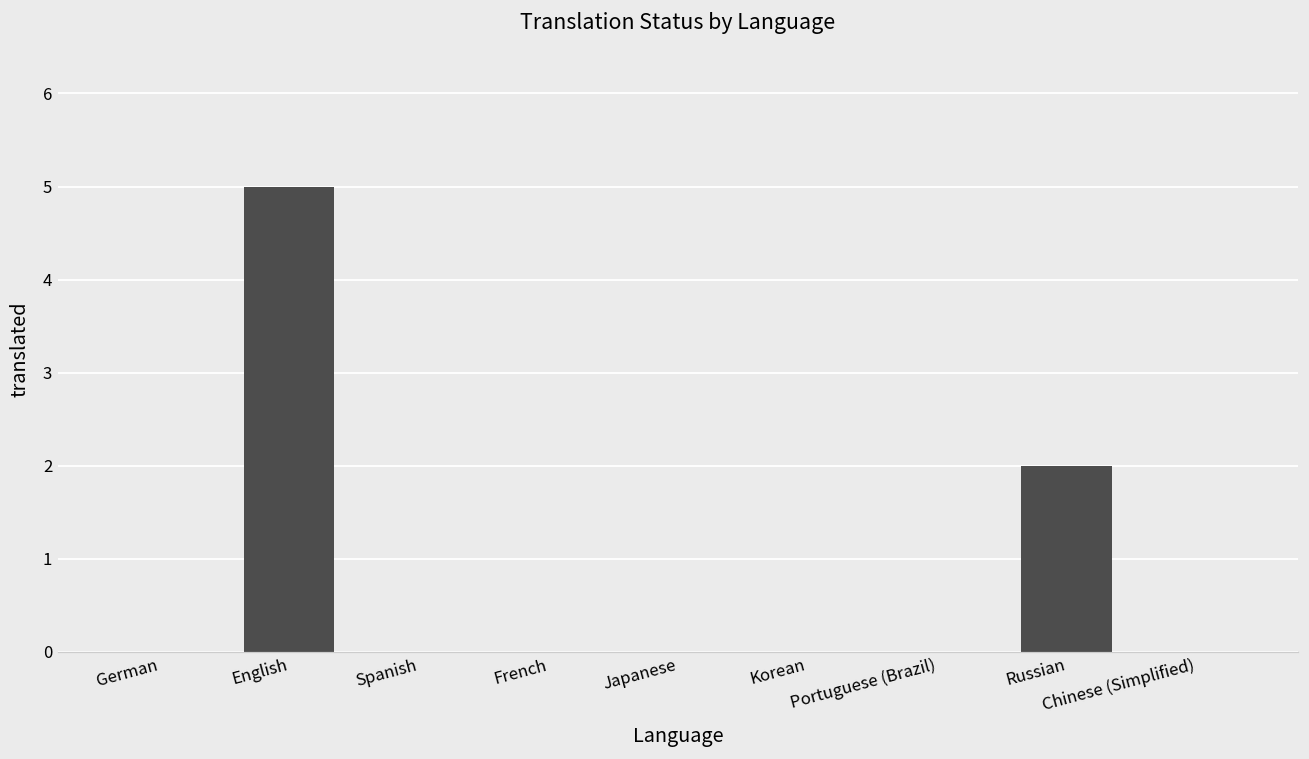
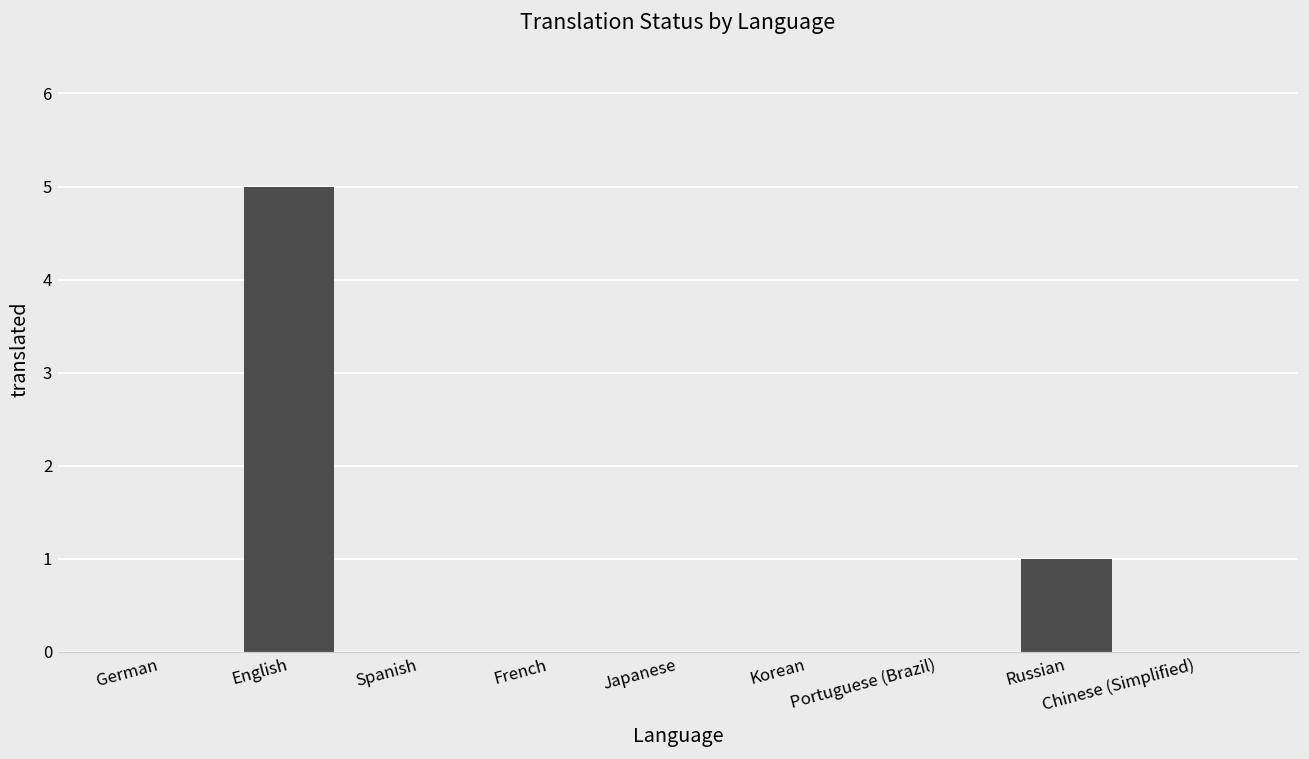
Russian: 2 -> 1
